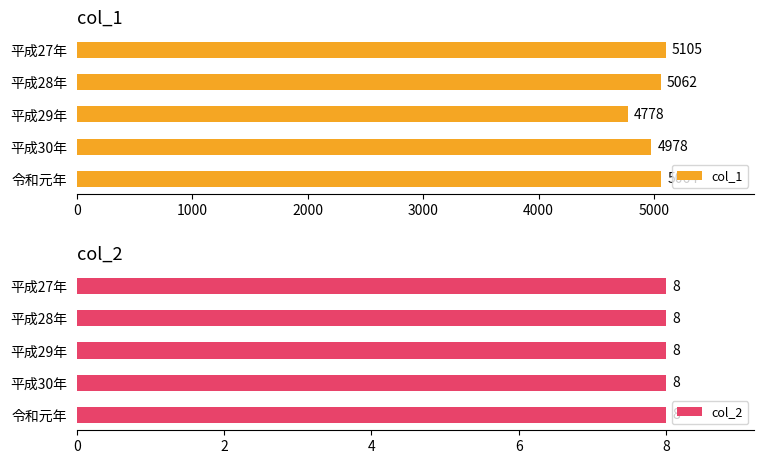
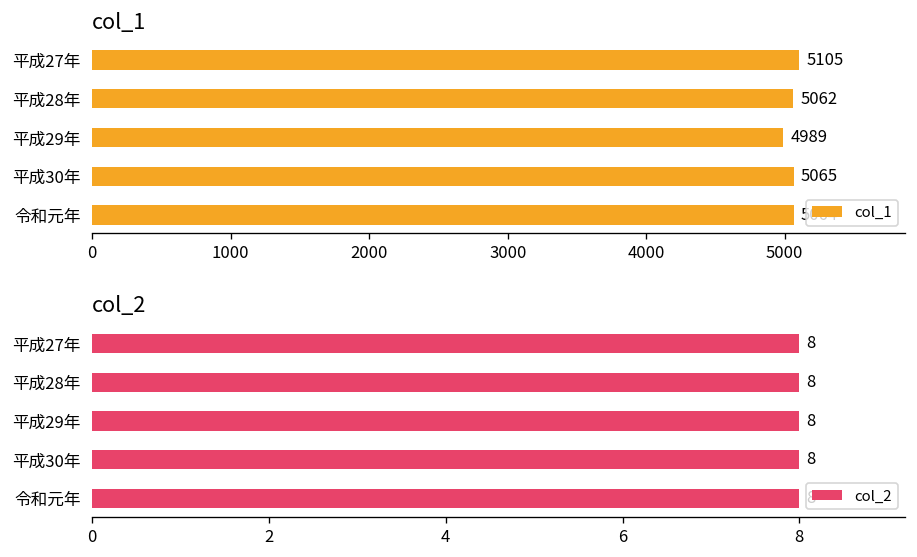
col_1, 平成29年: 4778 -> 4989
col_1, 平成30年: 4978 -> 5065
